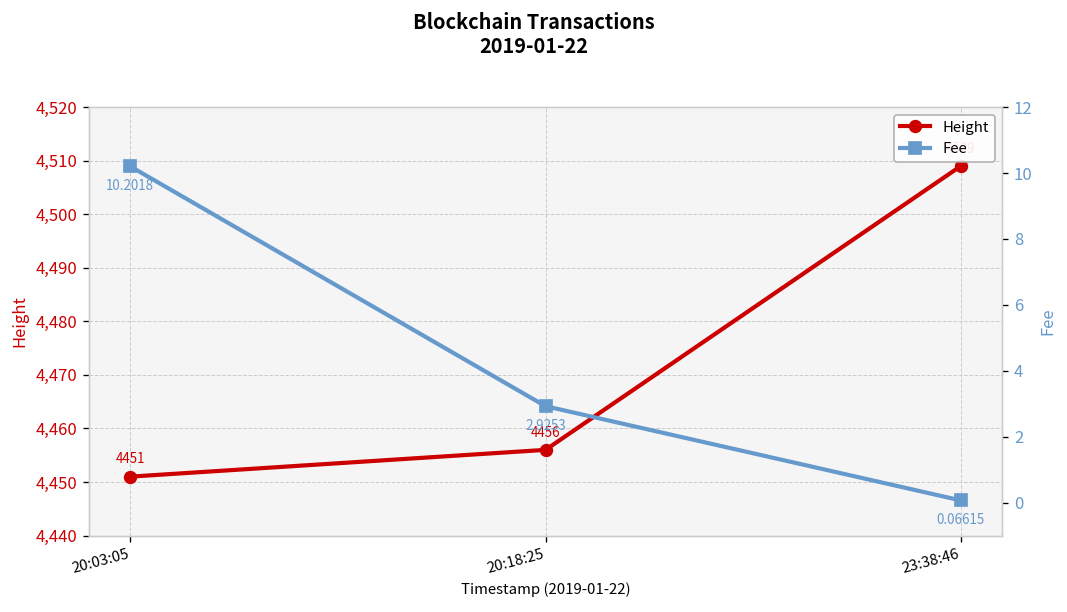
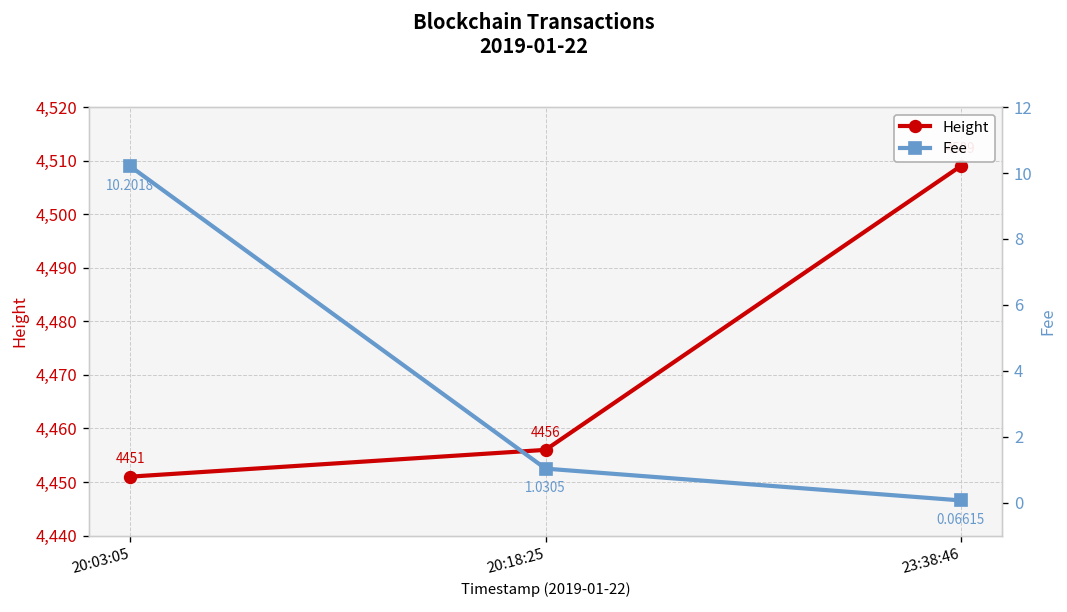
Fee, 20:18:25: 2.9253 -> 1.0305
